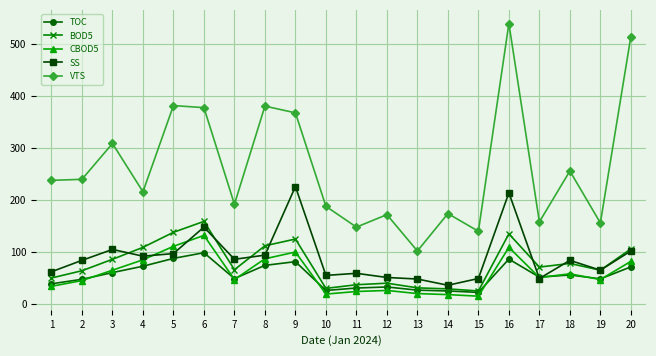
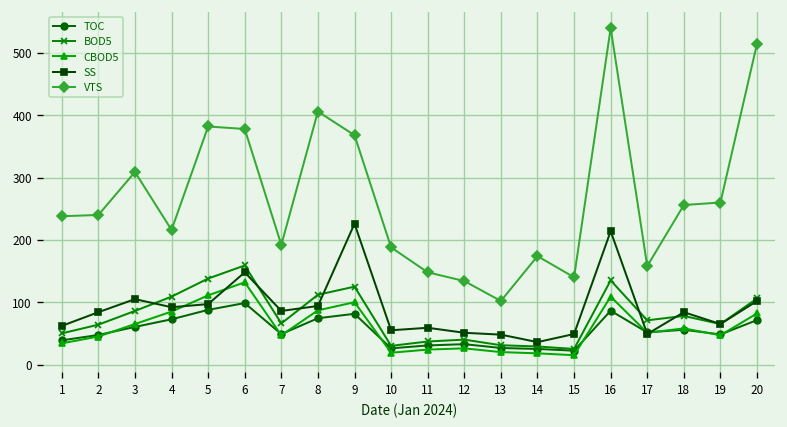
VTS, 8: 380 -> 410
VTS, 12: 170 -> 130
VTS, 19: 160 -> 260
